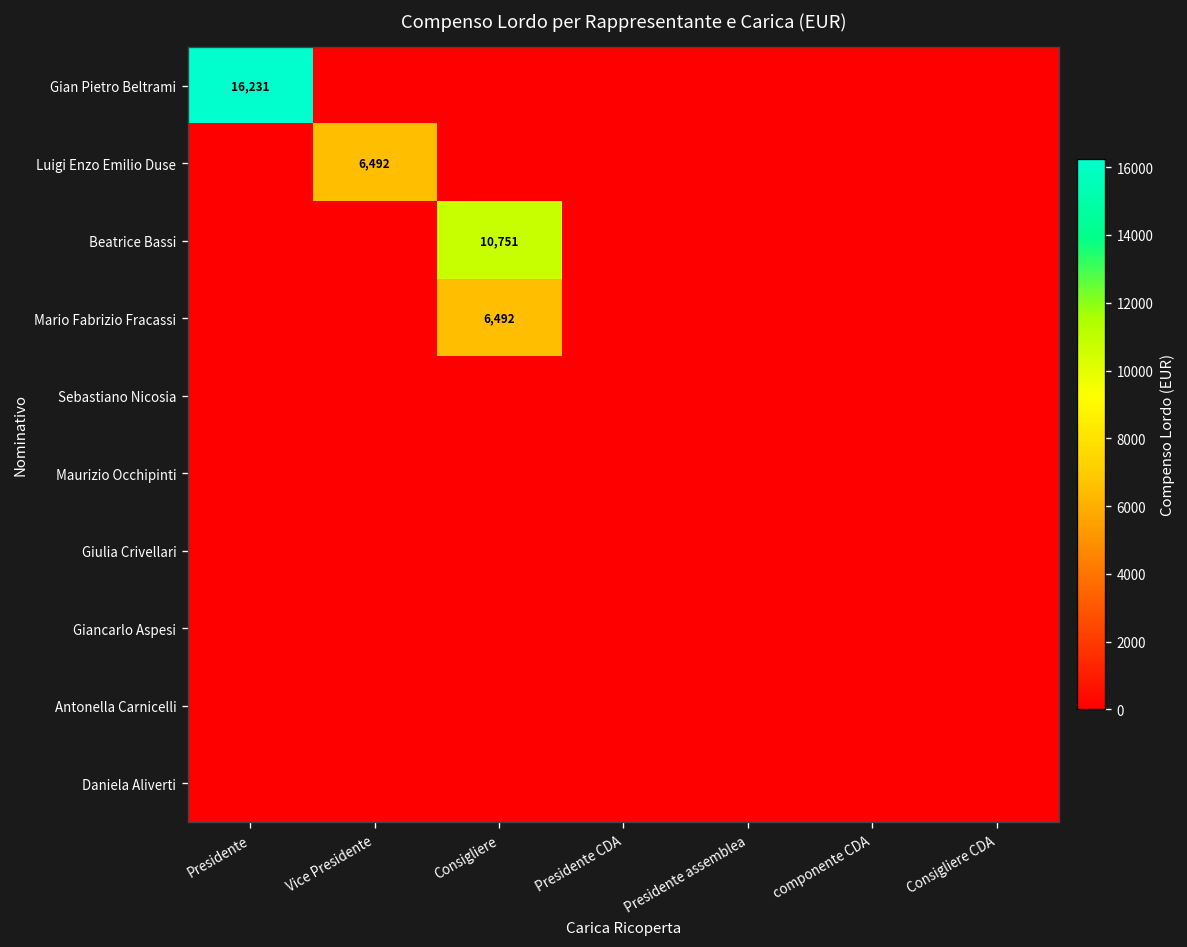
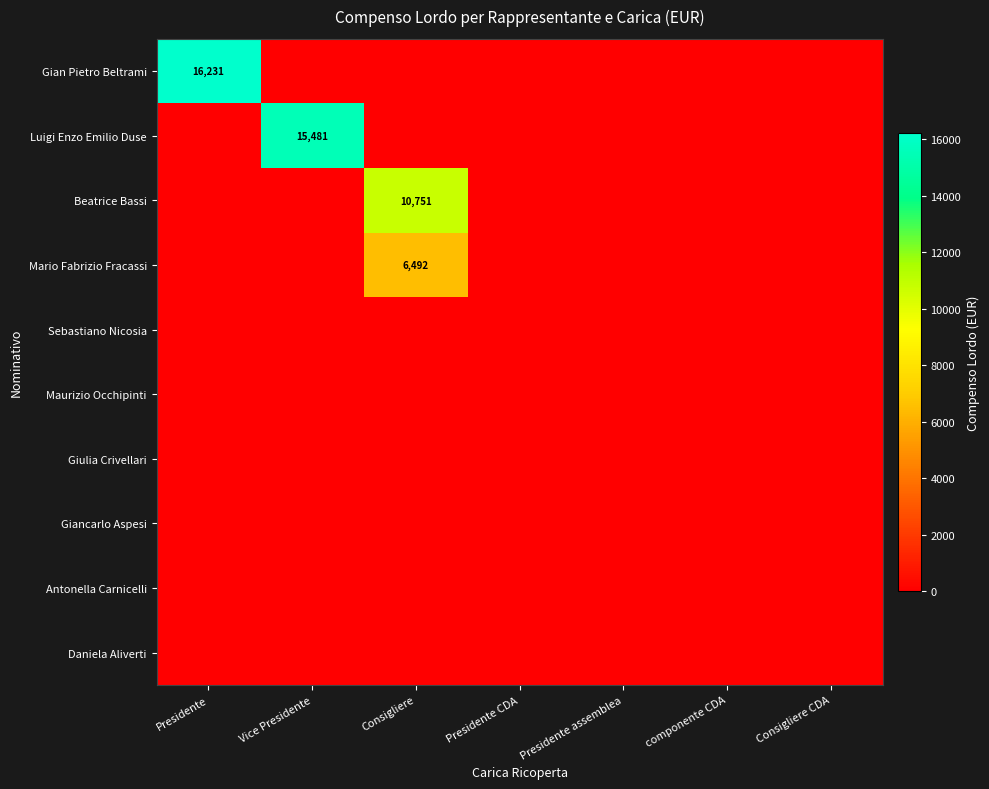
Luigi Enzo Emilio Duse, Vice Presidente: 6,492 -> 15,481
